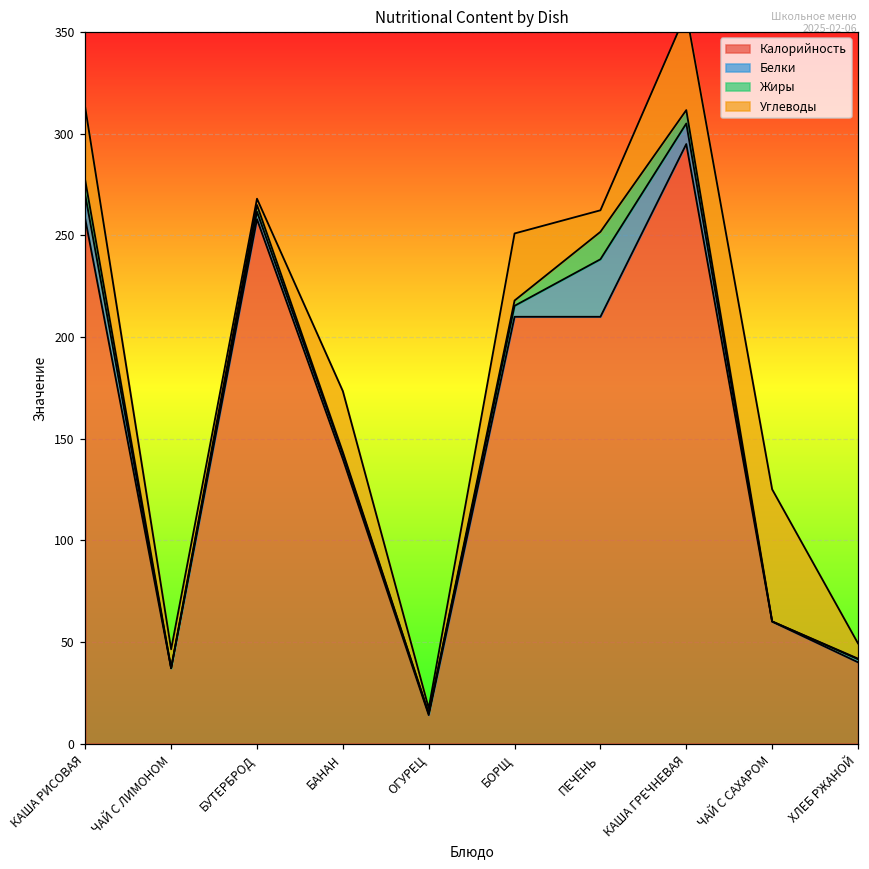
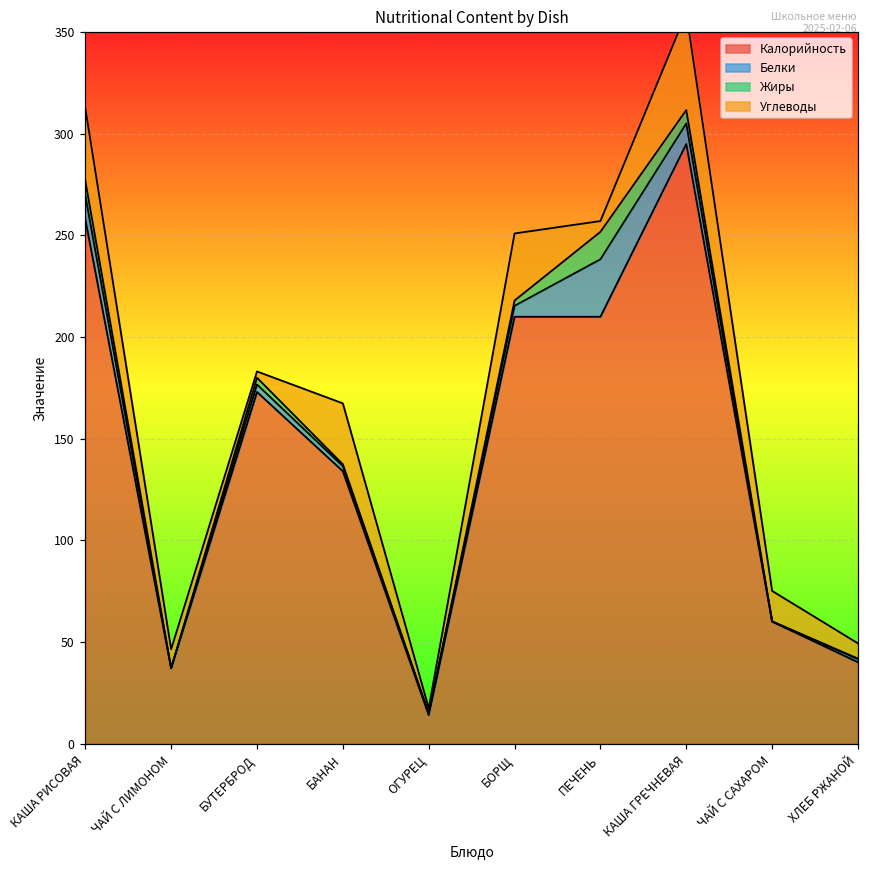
Калорийность, БУТЕРБРОД: 258 -> 173
Калорийность, БАНАН: 140 -> 134
Углеводы, ПЕЧЕНЬ: 11 -> 5
Углеводы, ЧАЙ С САХАРОМ: 65 -> 15
